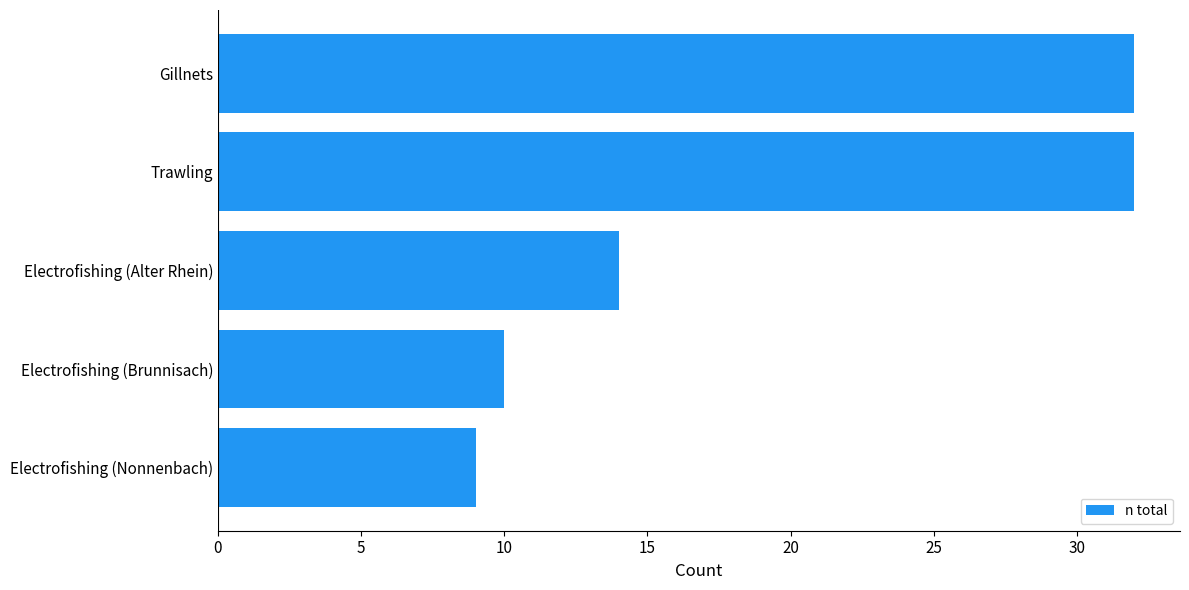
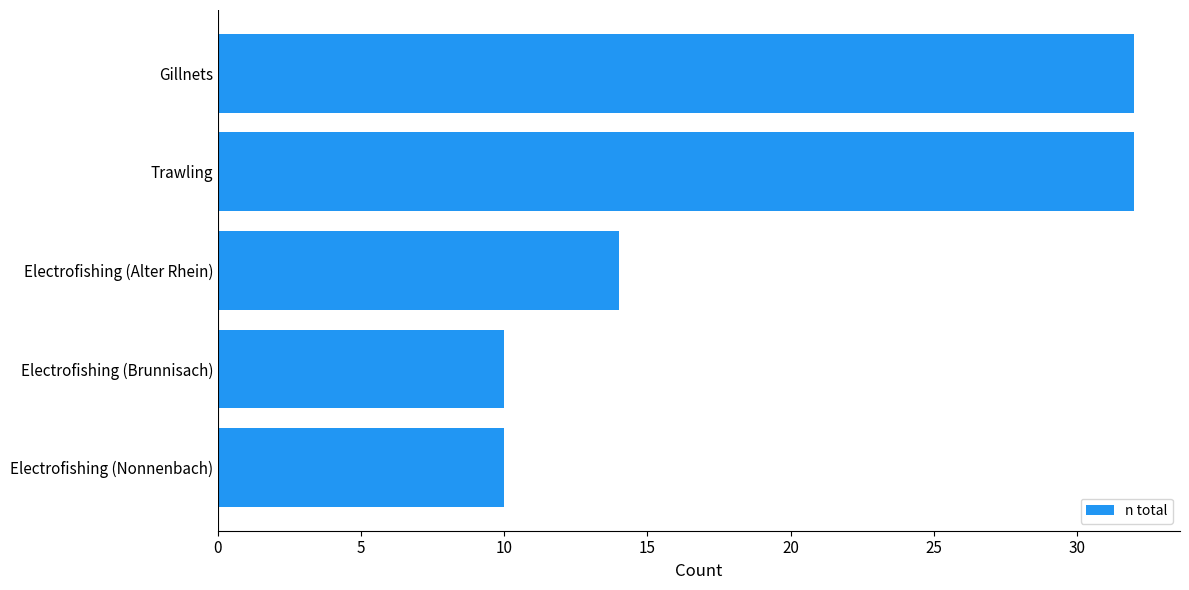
Electrofishing (Nonnenbach): 9 -> 10
